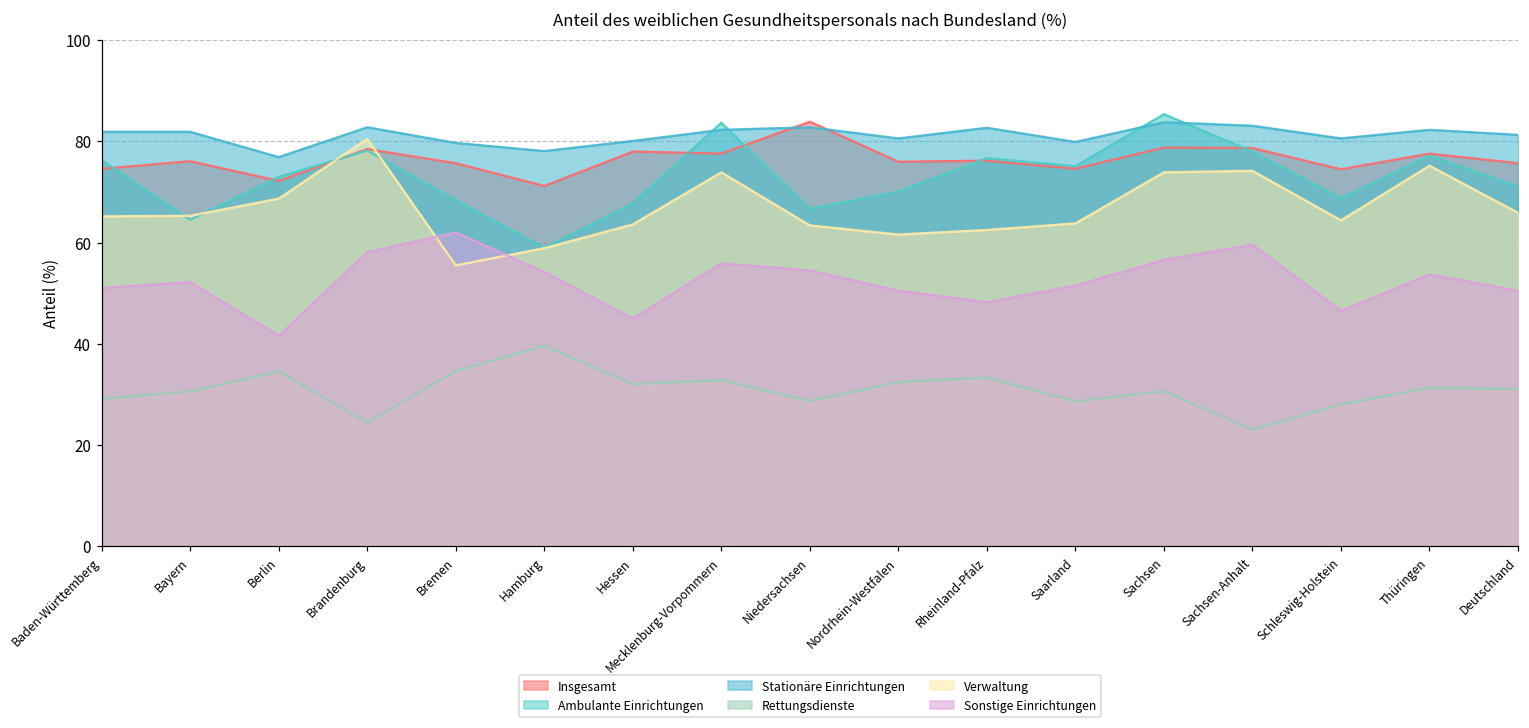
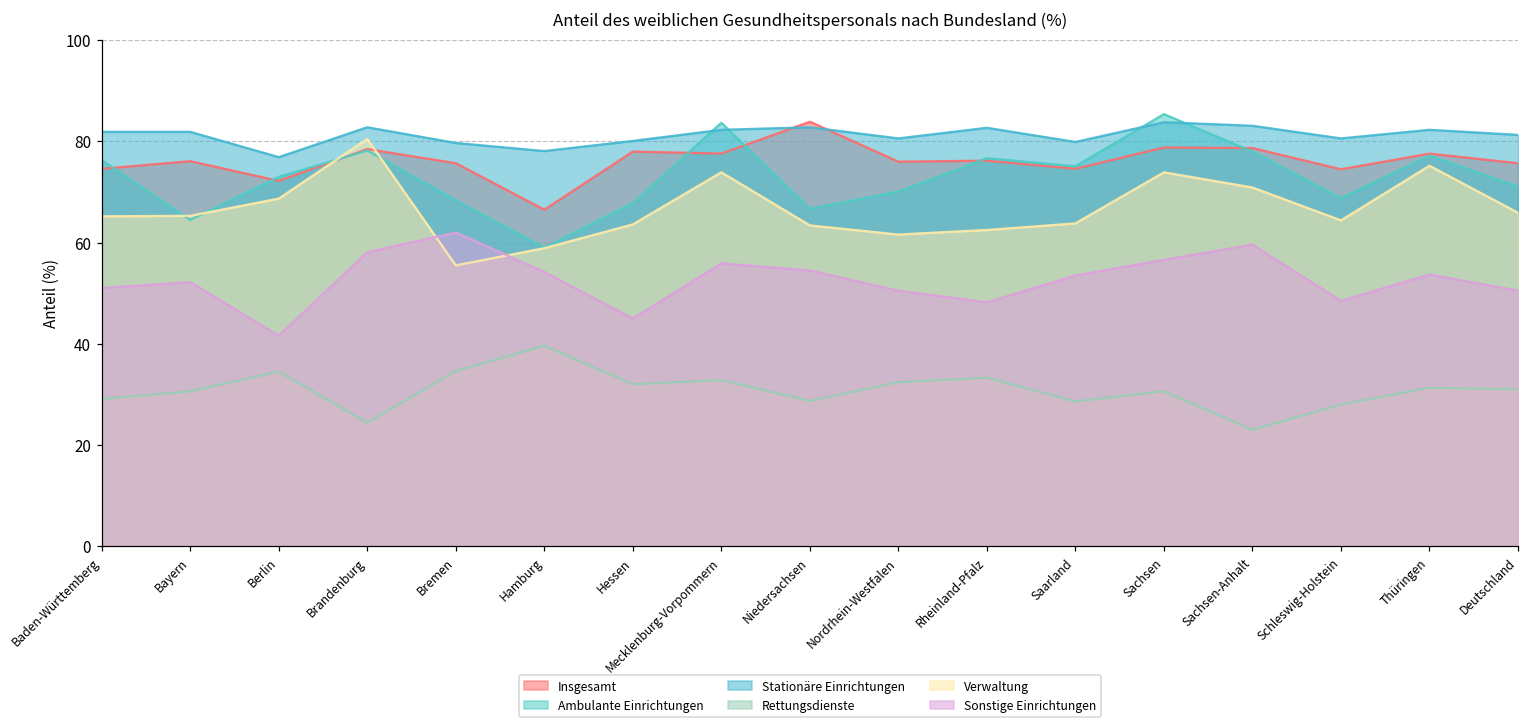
Insgesamt, Hamburg: 71 -> 67
Sonstige Einrichtungen, Saarland: 52 -> 54
Verwaltung, Sachsen-Anhalt: 74 -> 71
Sonstige Einrichtungen, Schleswig-Holstein: 47 -> 49
